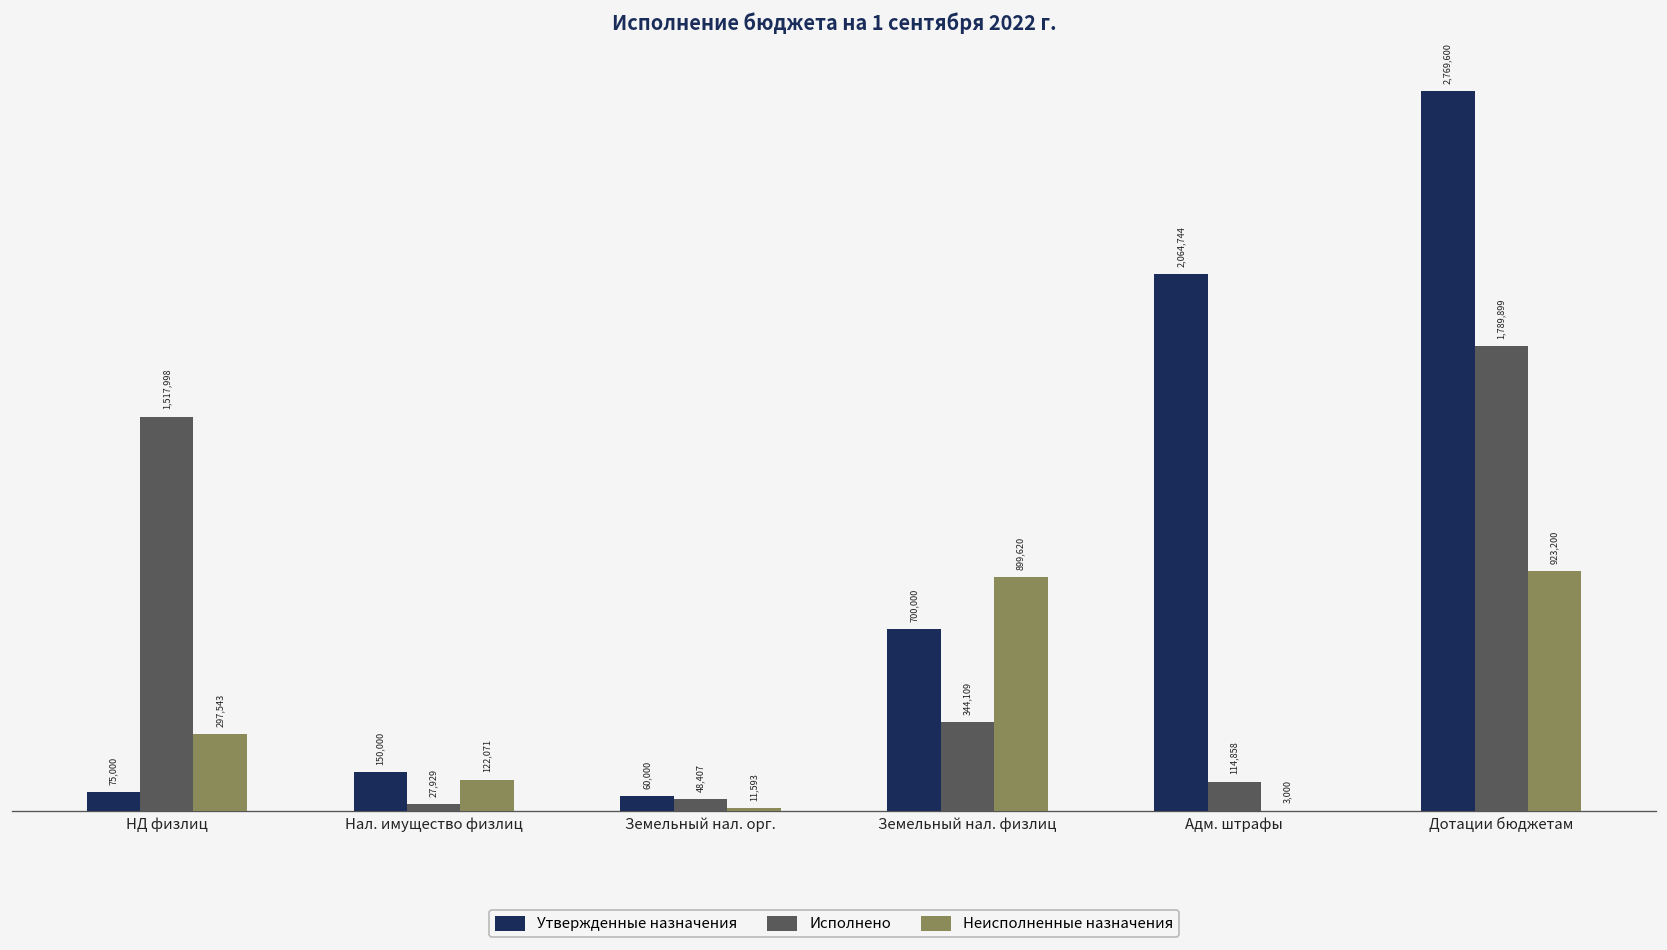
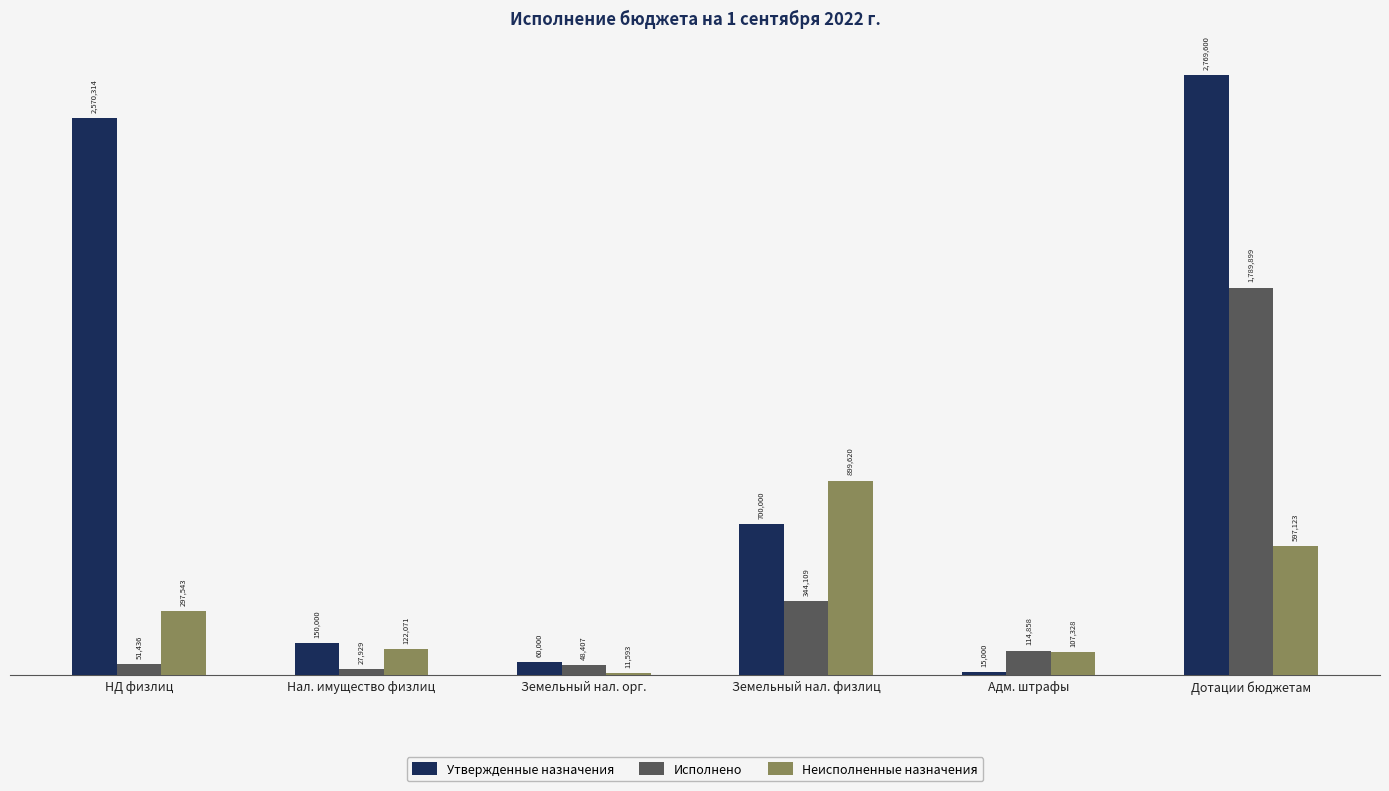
Утвержденные назначения, НД физлиц: 75,000 -> 2,570,314
Исполнено, НД физлиц: 1,517,998 -> 51,436
Утвержденные назначения, Адм. штрафы: 2,064,744 -> 15,000
Неисполненные назначения, Адм. штрафы: 3,000 -> 107,328
Неисполненные назначения, Дотации бюджетам: 923,200 -> 597,123
